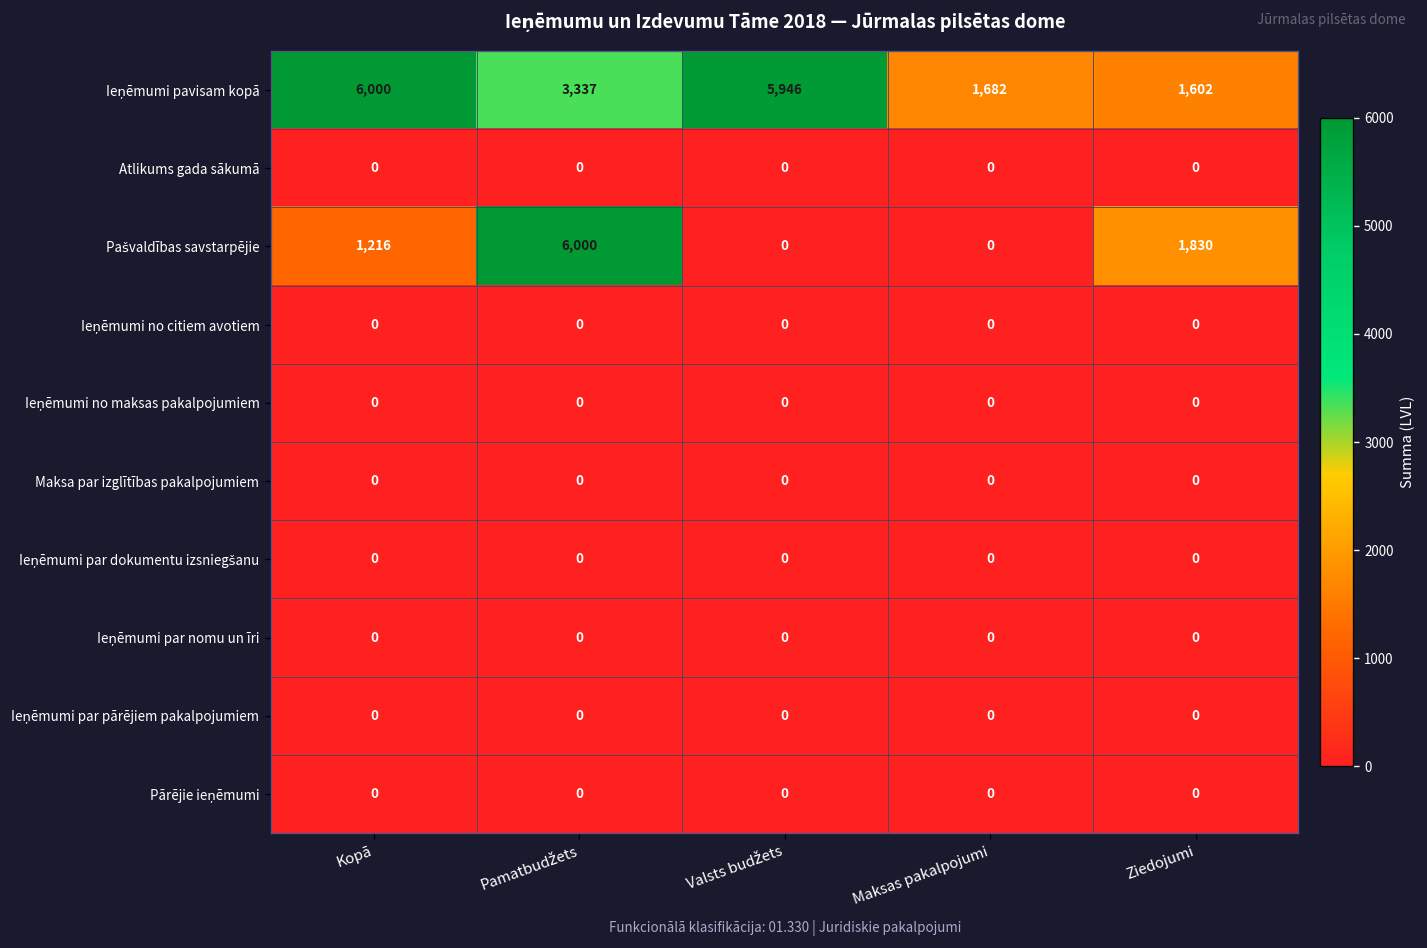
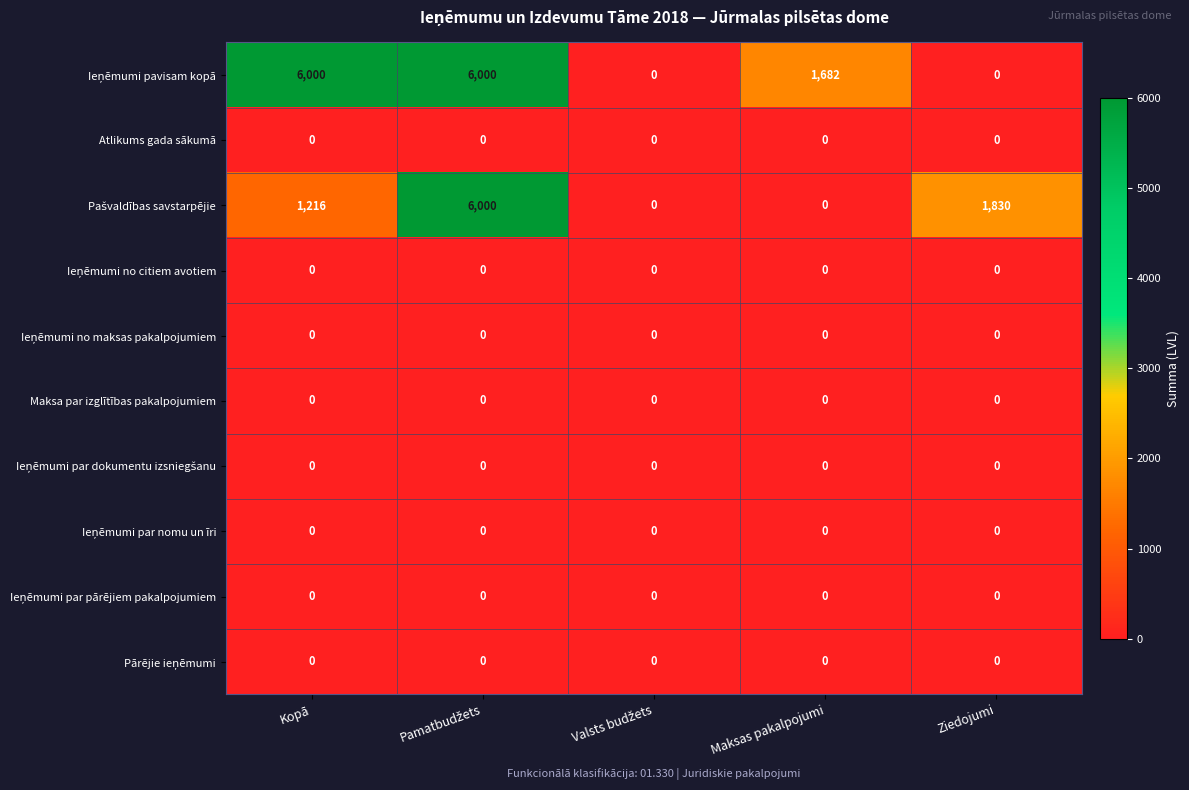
Ieņēmumi pavisam kopā, Pamatbudžets: 3,337 -> 6,000
Ieņēmumi pavisam kopā, Valsts budžets: 5,946 -> 0
Ieņēmumi pavisam kopā, Ziedojumi: 1,602 -> 0
